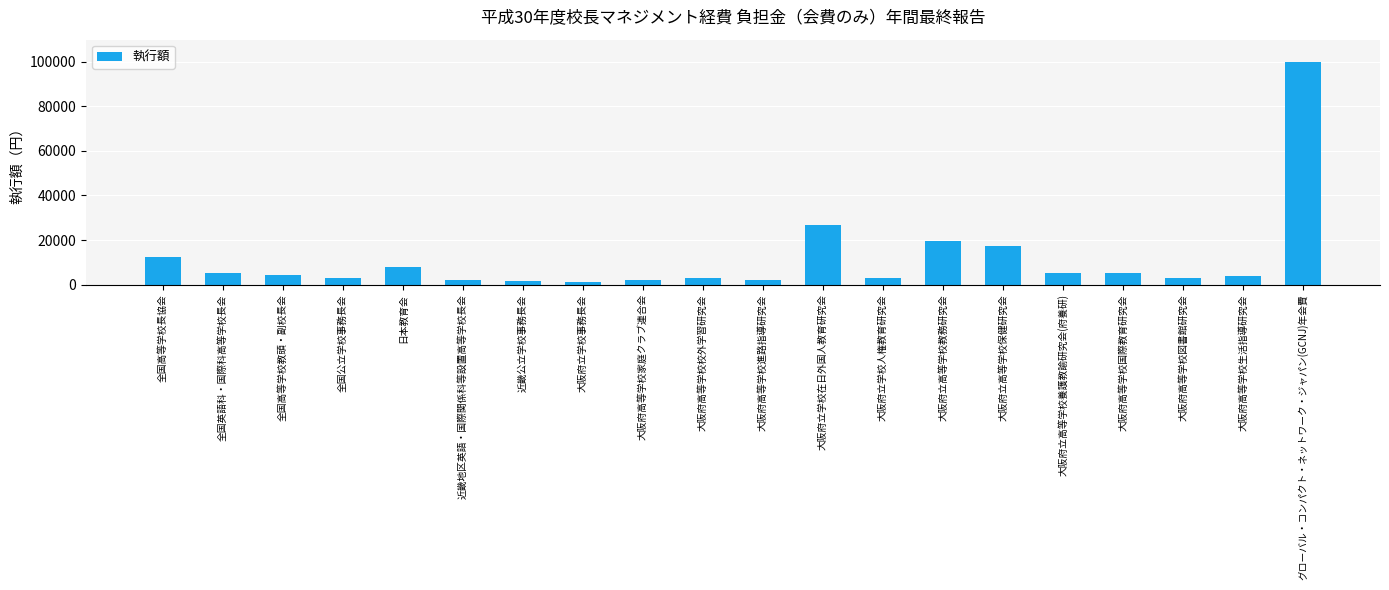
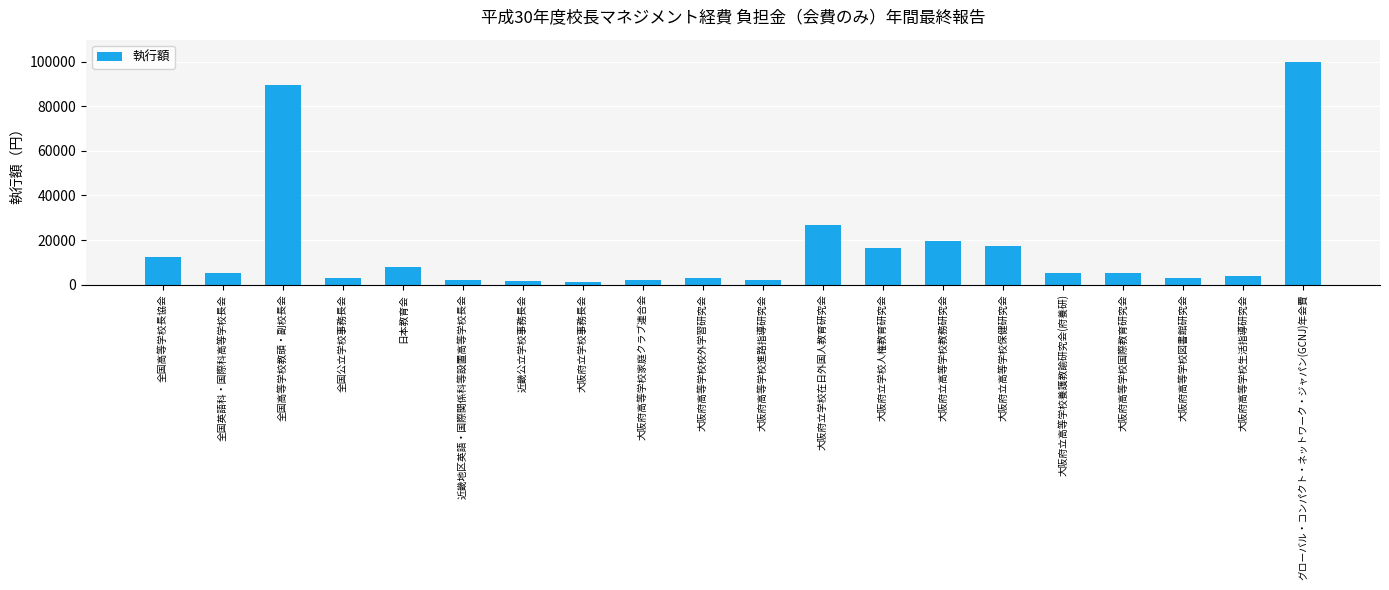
全国高等学校教頭・副校長会: 5000 -> 89000
大阪府立学校人権教育研究会: 3000 -> 16000
